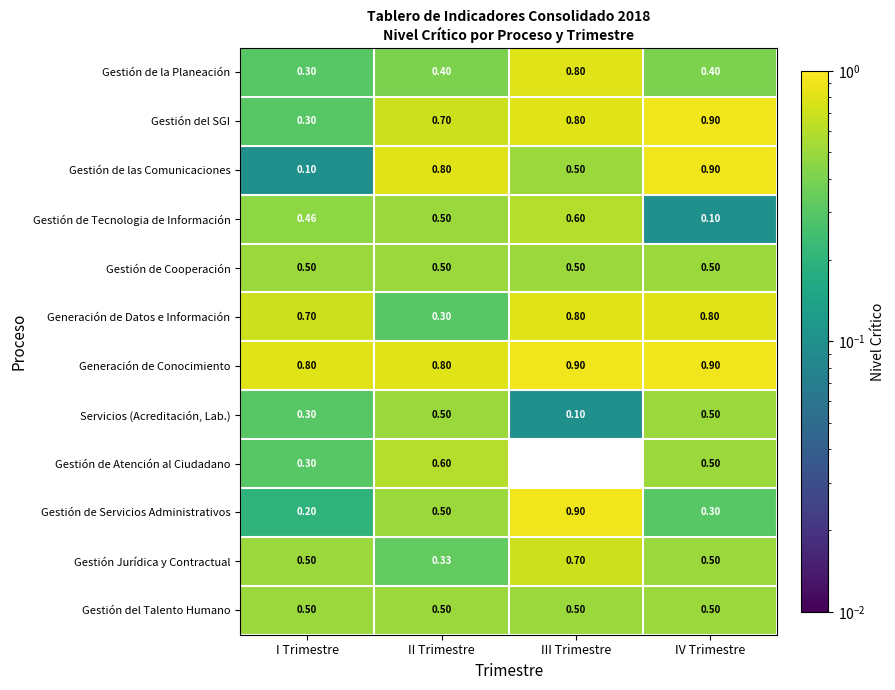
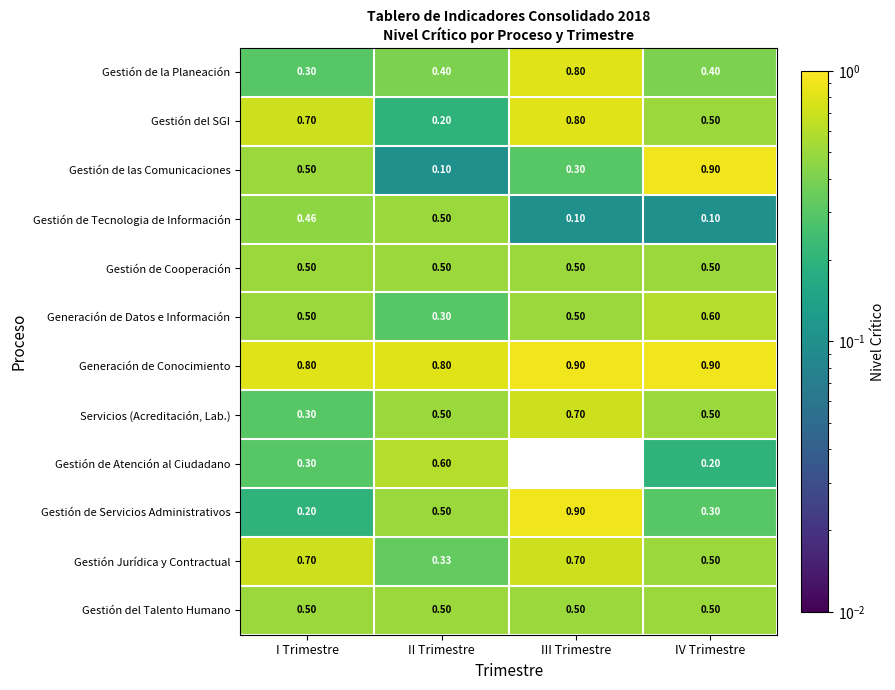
Gestión del SGI, I Trimestre: 0.30 -> 0.70
Gestión del SGI, II Trimestre: 0.70 -> 0.20
Gestión del SGI, IV Trimestre: 0.90 -> 0.50
Gestión de las Comunicaciones, I Trimestre: 0.10 -> 0.50
Gestión de las Comunicaciones, II Trimestre: 0.80 -> 0.10
Gestión de las Comunicaciones, III Trimestre: 0.50 -> 0.30
Gestión de Tecnologia de Información, III Trimestre: 0.60 -> 0.10
Generación de Datos e Información, I Trimestre: 0.70 -> 0.50
Generación de Datos e Información, III Trimestre: 0.80 -> 0.50
Generación de Datos e Información, IV Trimestre: 0.80 -> 0.60
Servicios (Acreditación, Lab.), III Trimestre: 0.10 -> 0.70
Gestión de Atención al Ciudadano, IV Trimestre: 0.50 -> 0.20
Gestión Jurídica y Contractual, I Trimestre: 0.50 -> 0.70
